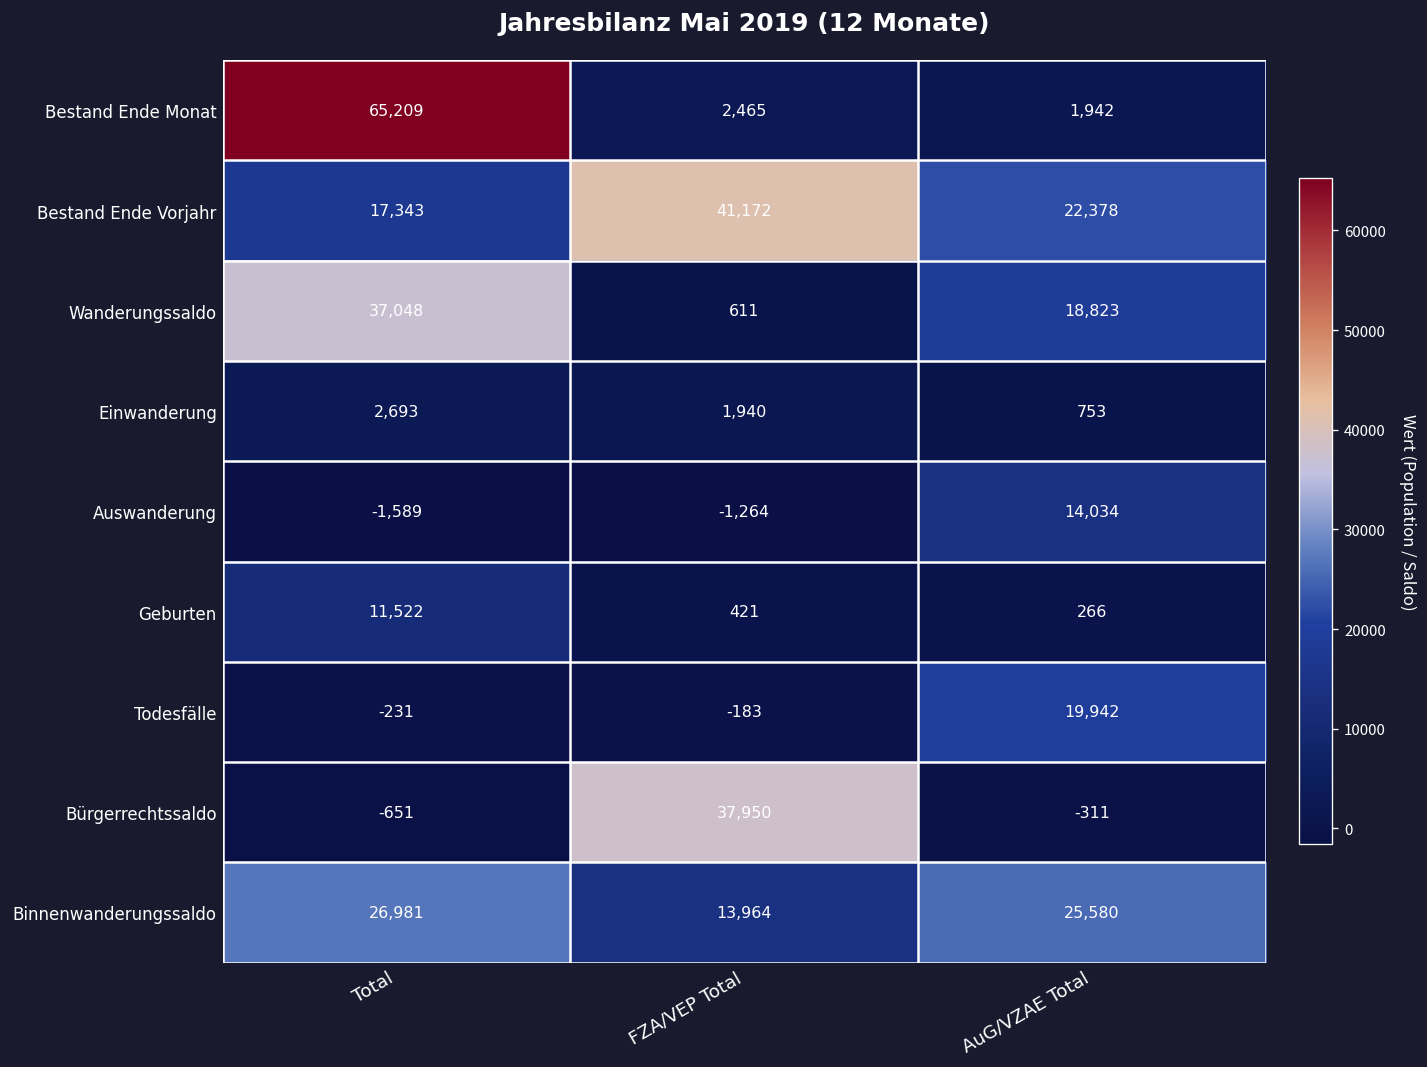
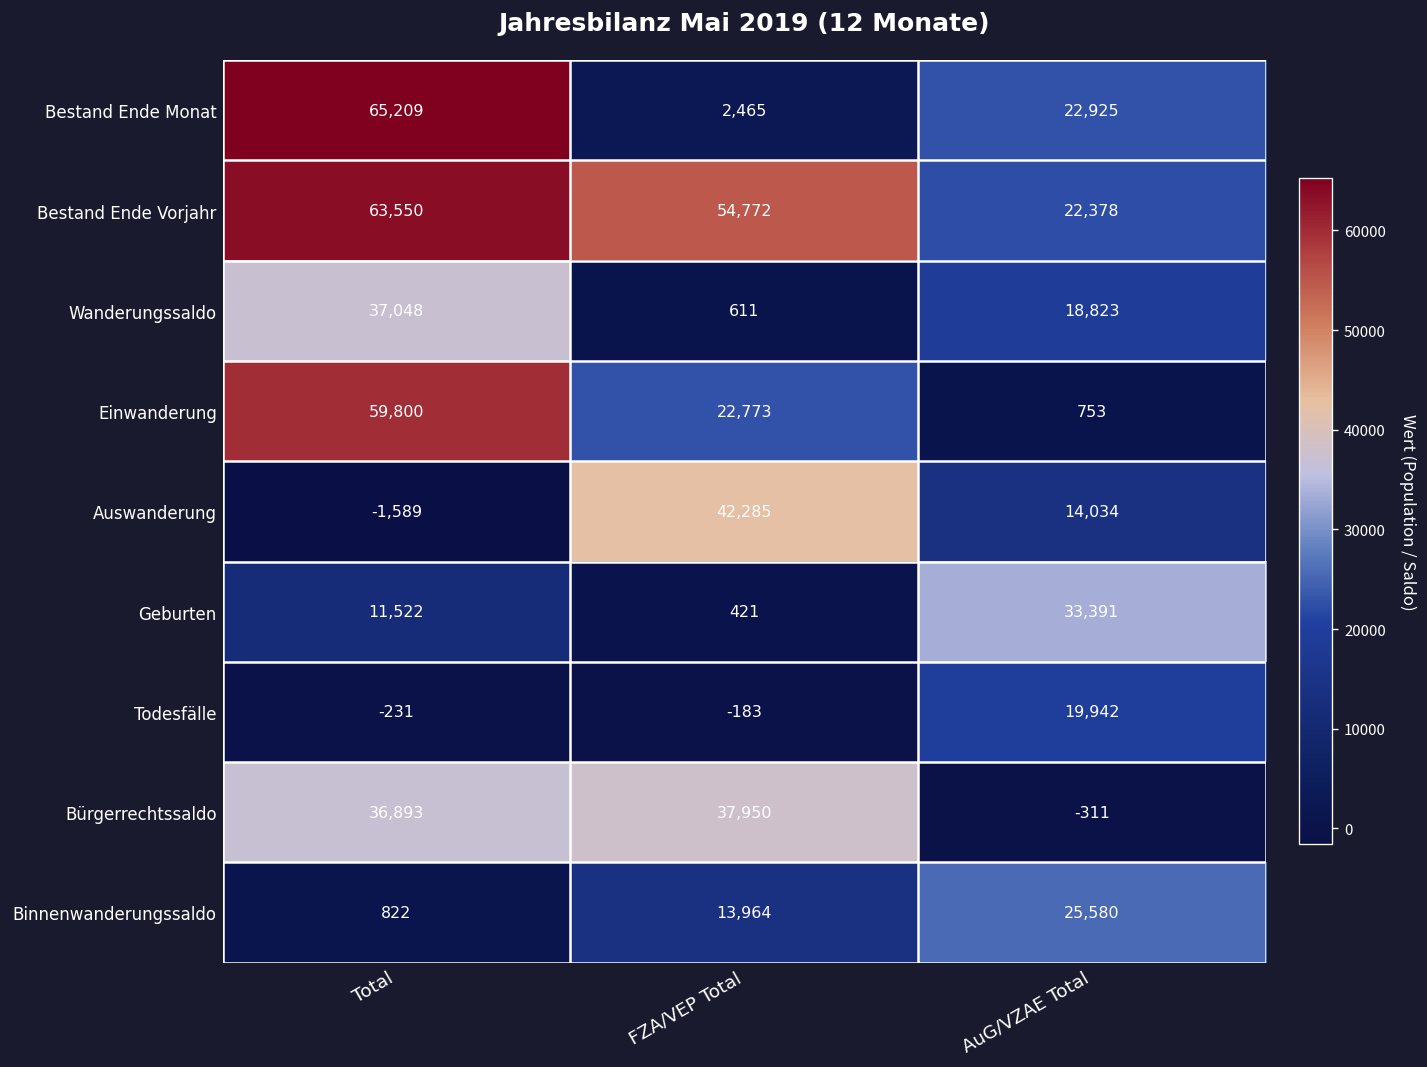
Bestand Ende Monat, AuG/VZAE Total: 1,942 -> 22,925
Bestand Ende Vorjahr, Total: 17,343 -> 63,550
Bestand Ende Vorjahr, FZA/VEP Total: 41,172 -> 54,772
Einwanderung, Total: 2,693 -> 59,800
Einwanderung, FZA/VEP Total: 1,940 -> 22,773
Auswanderung, FZA/VEP Total: -1,264 -> 42,285
Geburten, AuG/VZAE Total: 266 -> 33,391
Bürgerrechtssaldo, Total: -651 -> 36,893
Binnenwanderungssaldo, Total: 26,981 -> 822
